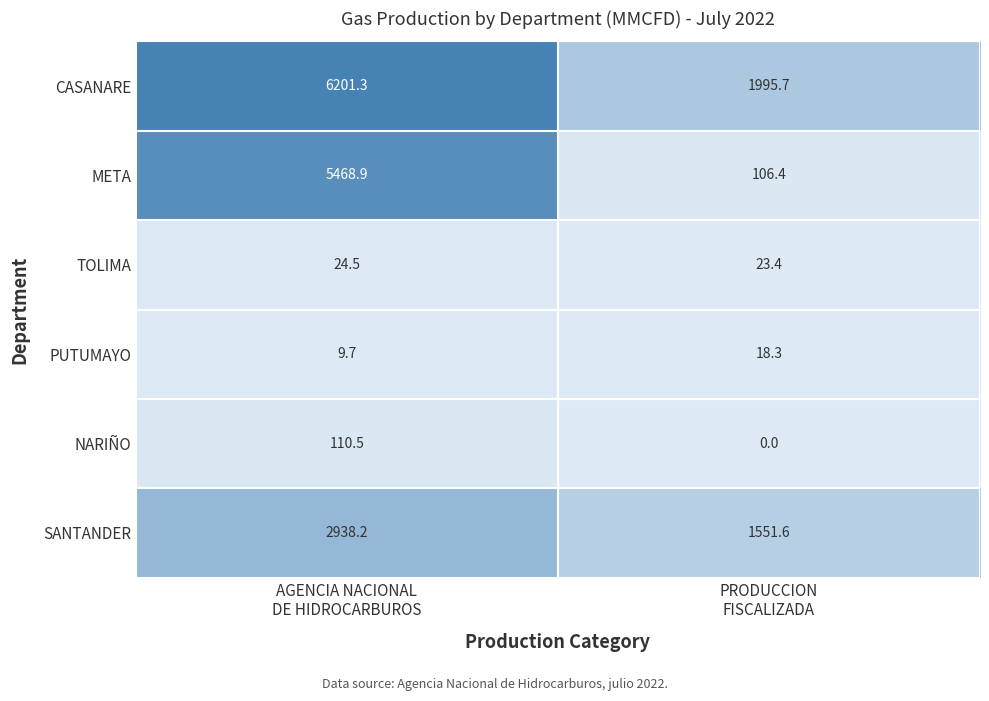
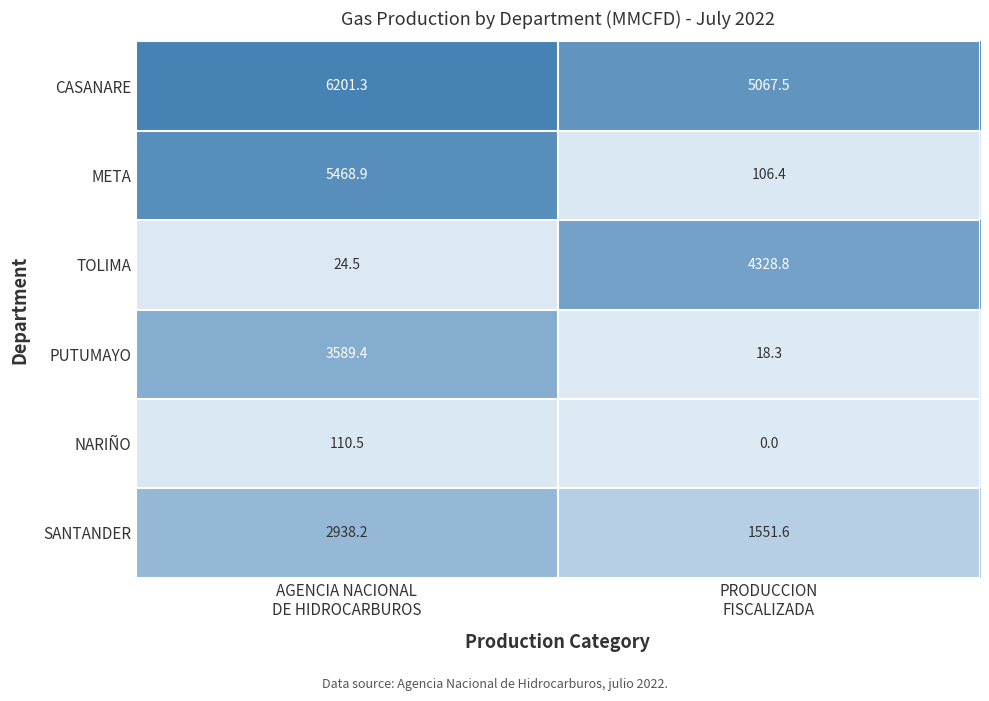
CASANARE, PRODUCCION FISCALIZADA: 1995.7 -> 5067.5
TOLIMA, PRODUCCION FISCALIZADA: 23.4 -> 4328.8
PUTUMAYO, AGENCIA NACIONAL DE HIDROCARBUROS: 9.7 -> 3589.4
